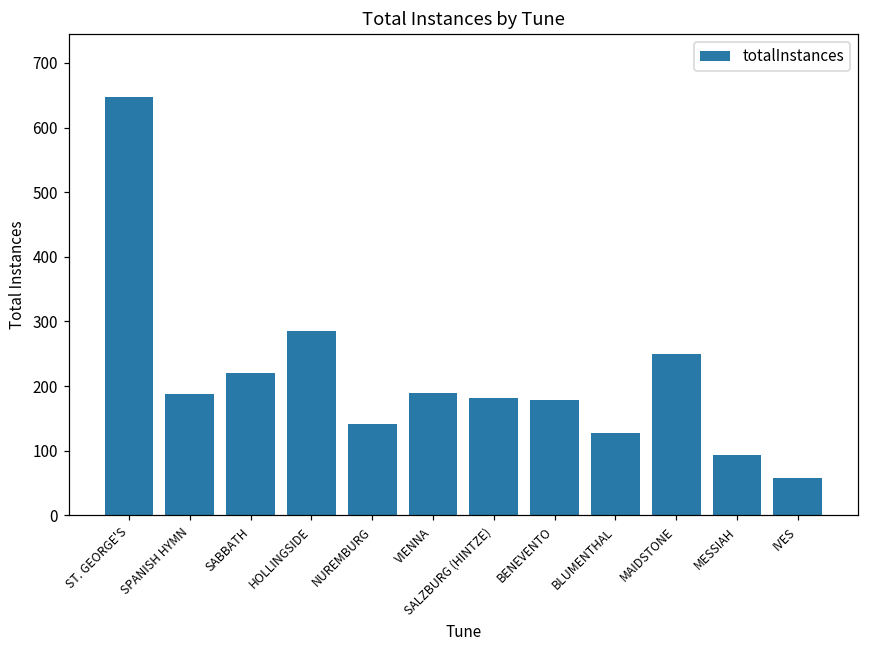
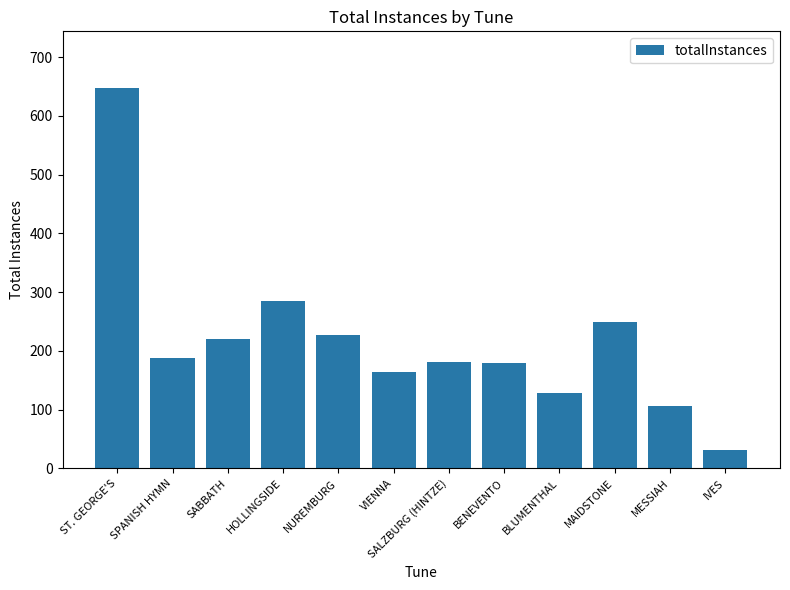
NUREMBURG: 140 -> 230
VIENNA: 190 -> 160
MESSIAH: 90 -> 110
IVES: 60 -> 30
